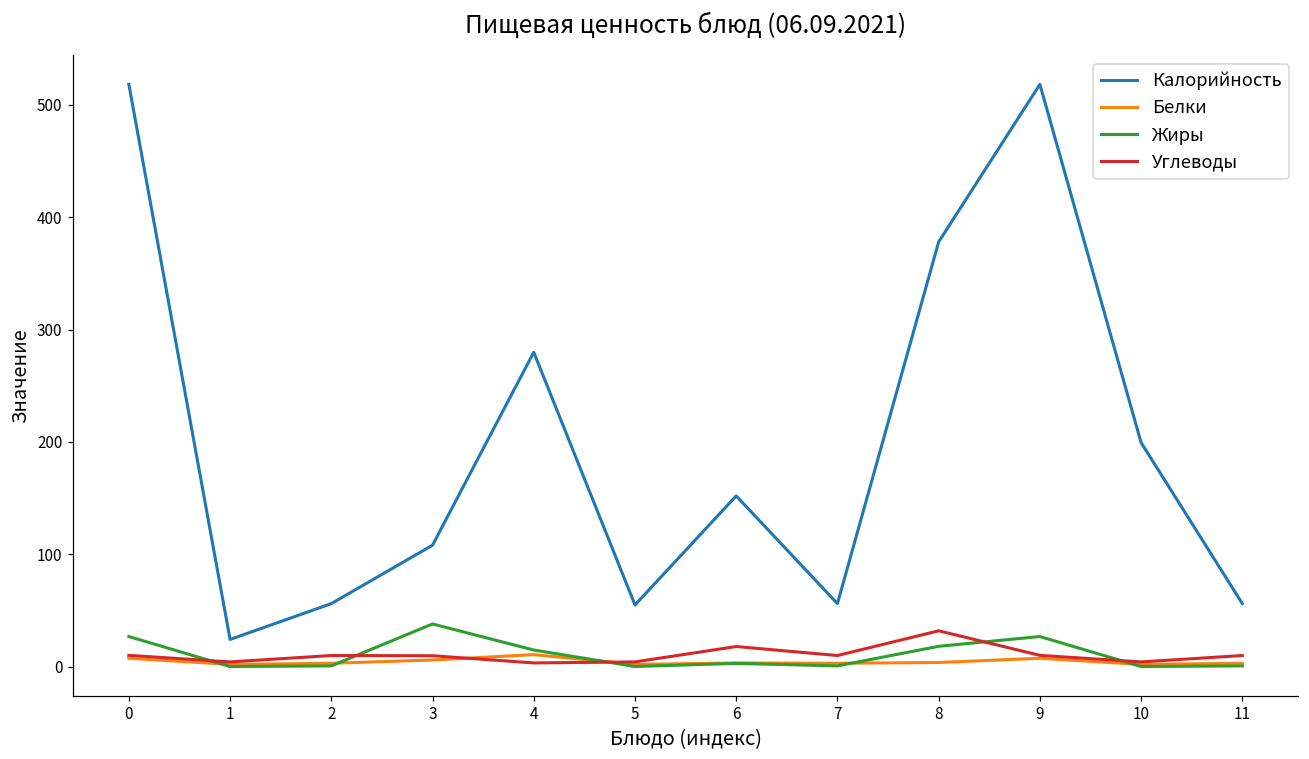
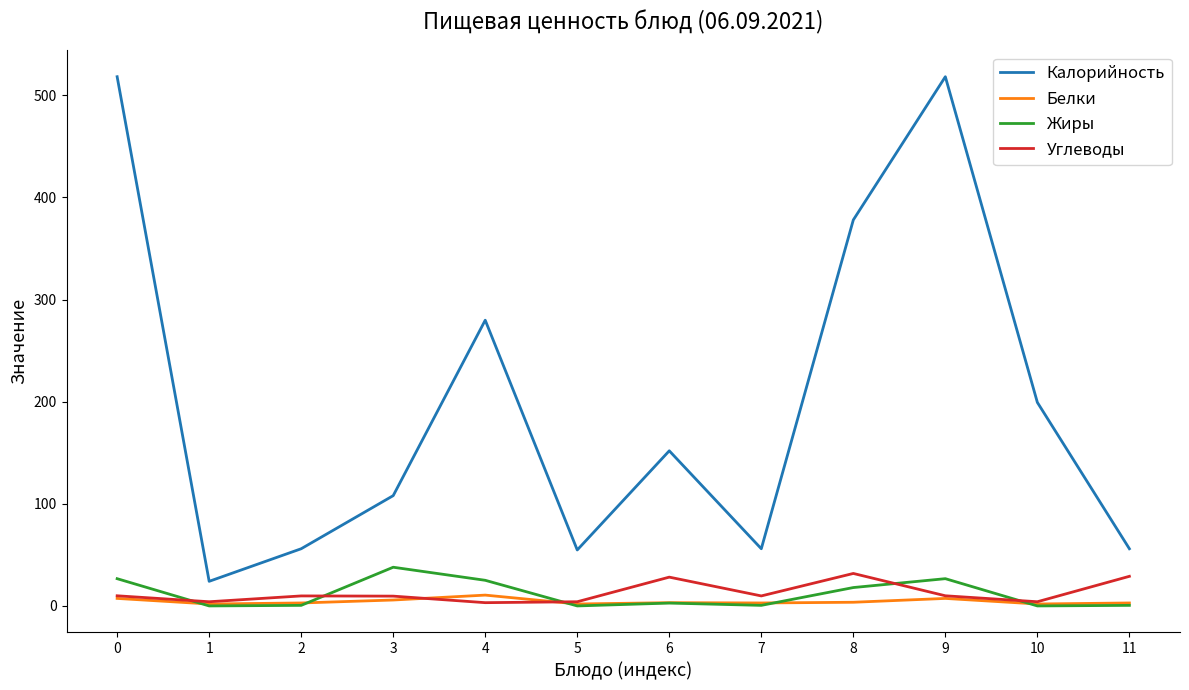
Жиры, 4: 15 -> 25
Углеводы, 6: 18 -> 28
Углеводы, 11: 10 -> 29
